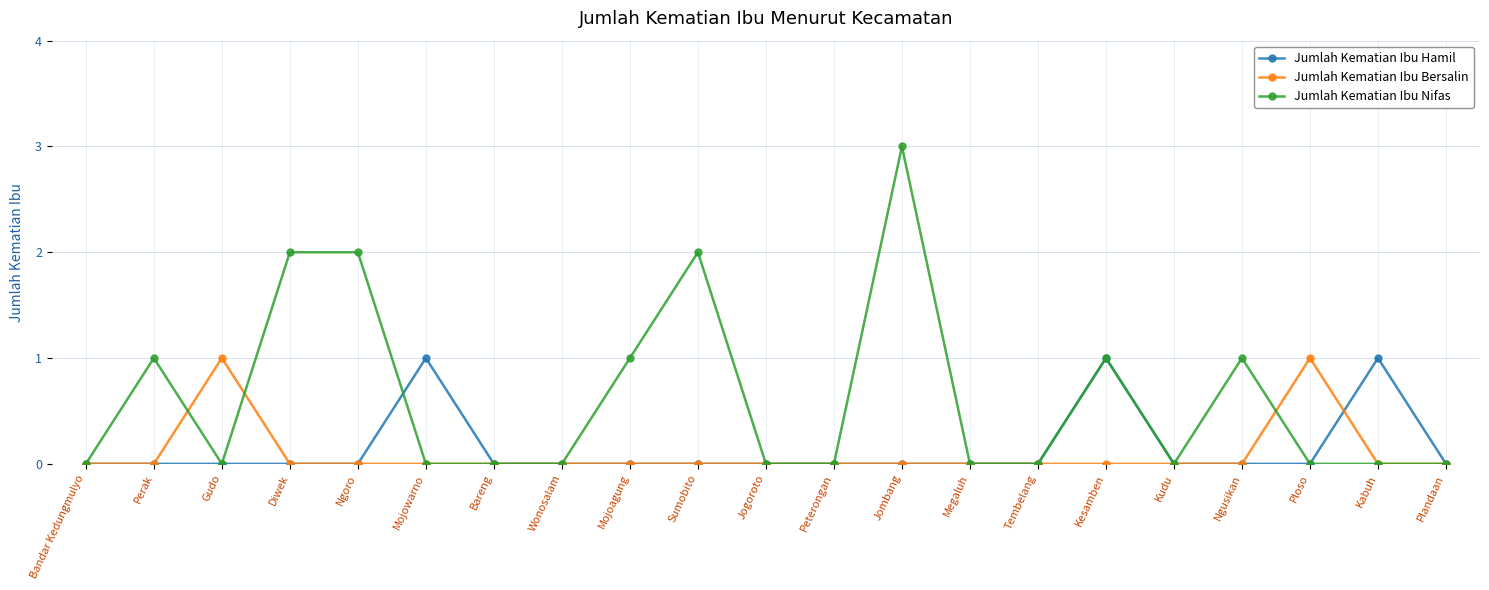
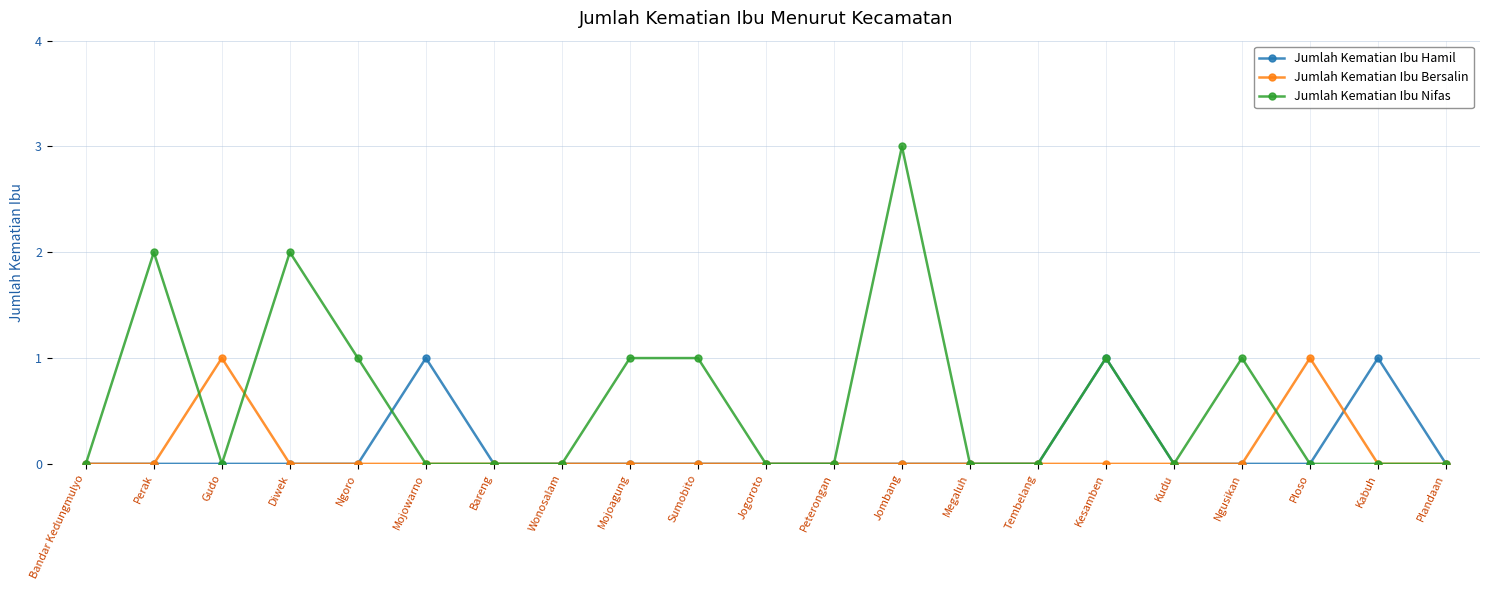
Jumlah Kematian Ibu Nifas, Perak: 1 -> 2
Jumlah Kematian Ibu Nifas, Ngoro: 2 -> 1
Jumlah Kematian Ibu Nifas, Sumobito: 2 -> 1
